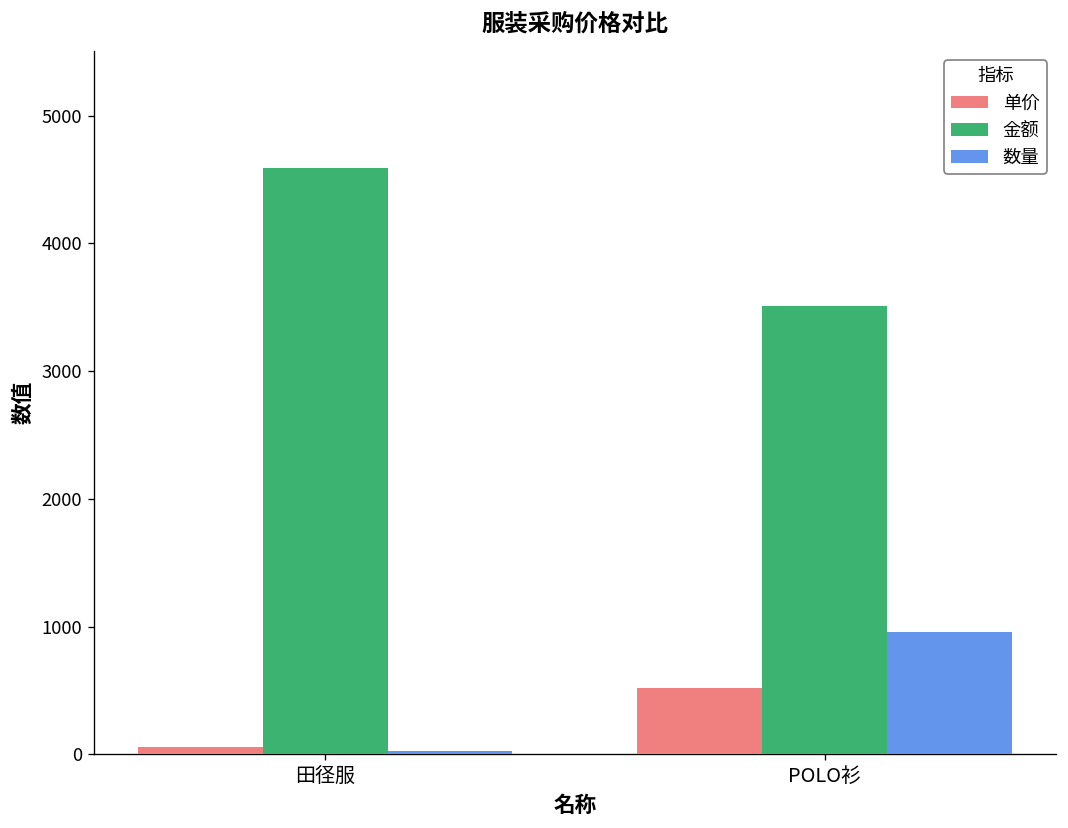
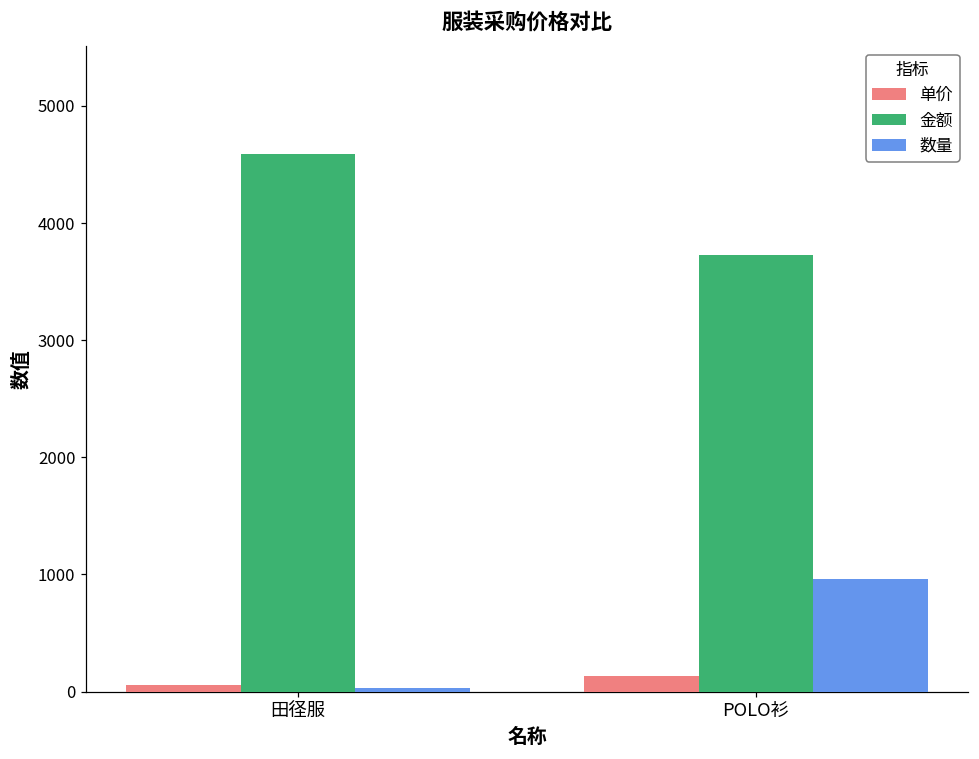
单价, POLO衫: 520 -> 130
金额, POLO衫: 3510 -> 3730
